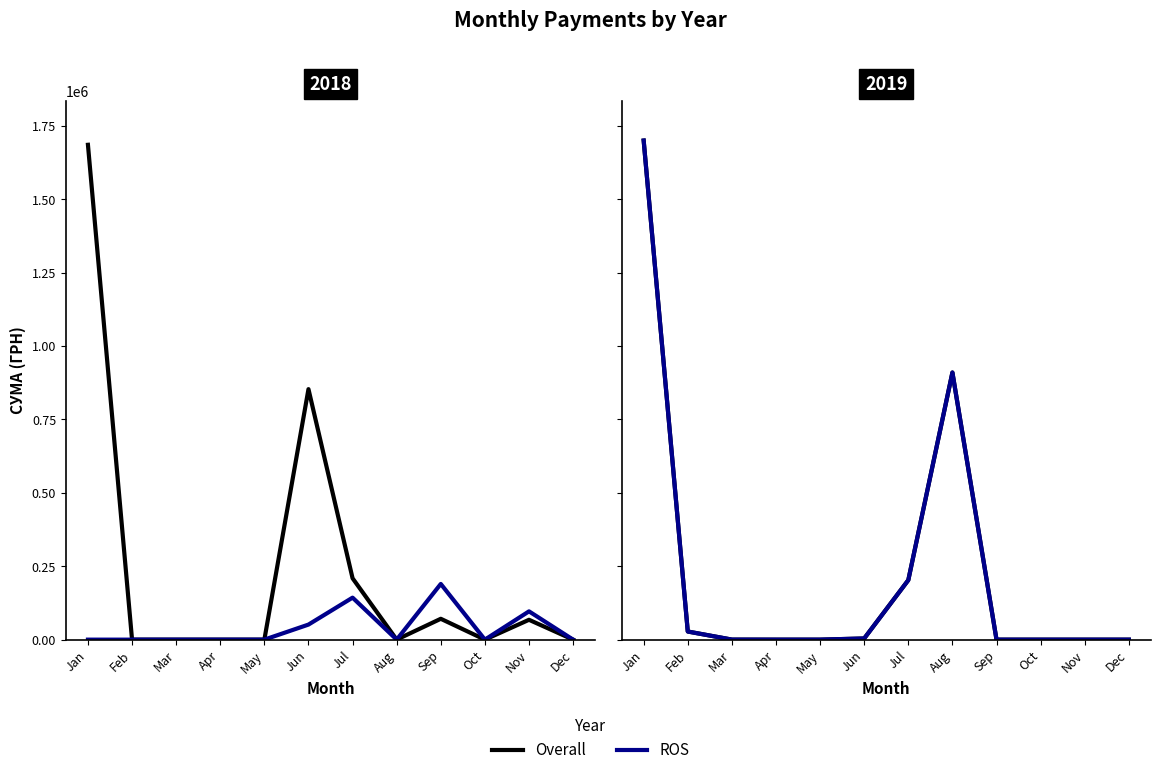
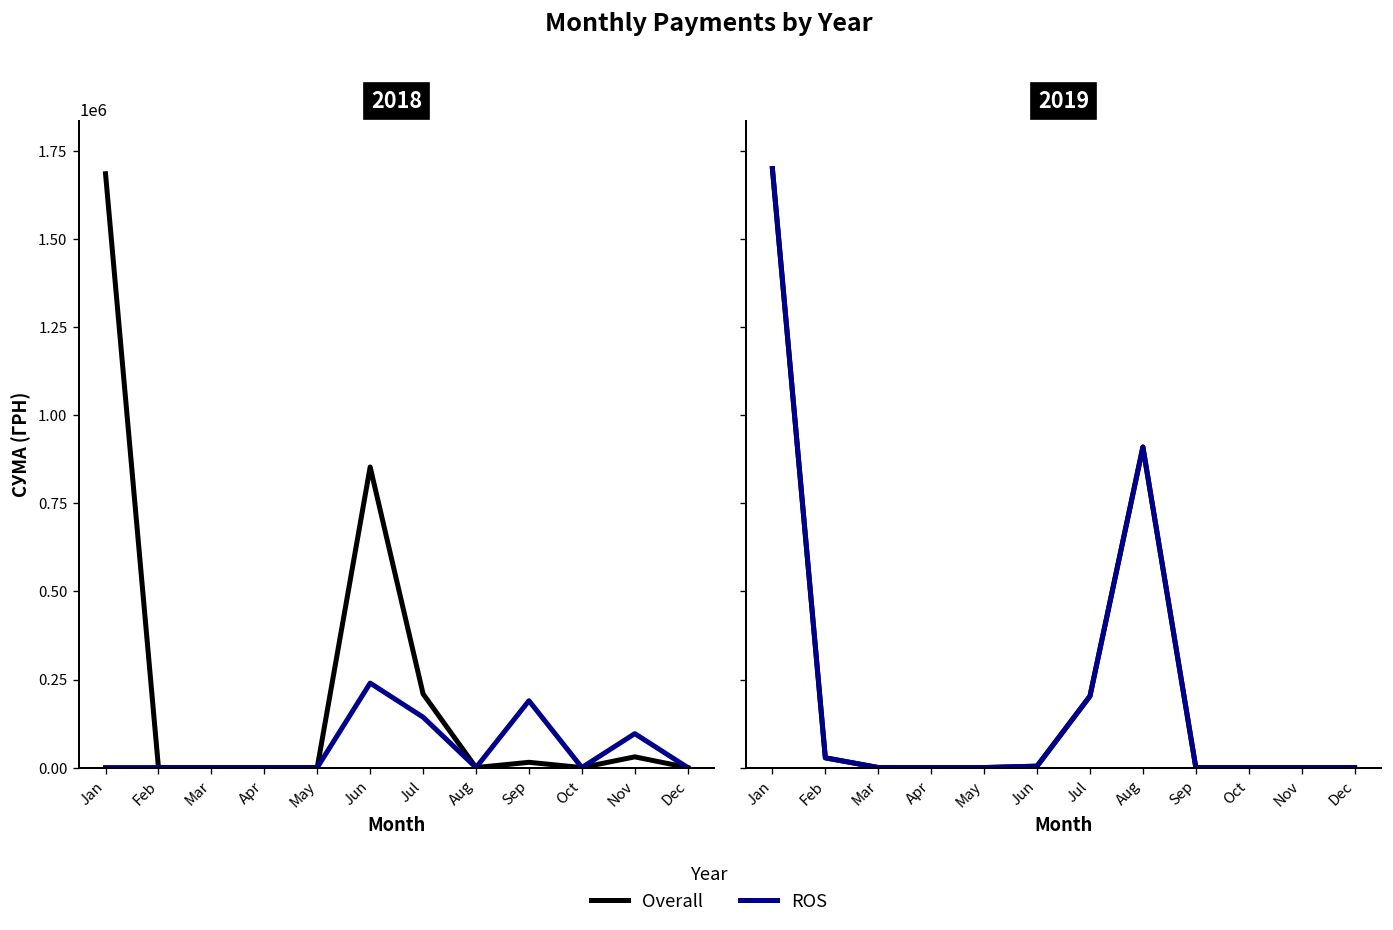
2018, ROS, Jun: 50000 -> 240000
2018, Overall, Sep: 70000 -> 10000
2018, Overall, Nov: 70000 -> 30000
